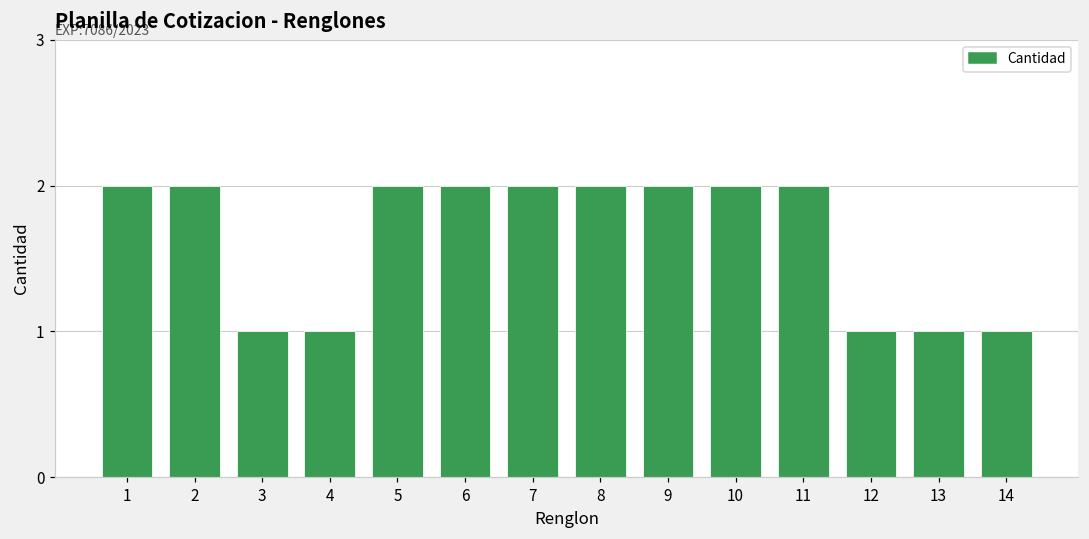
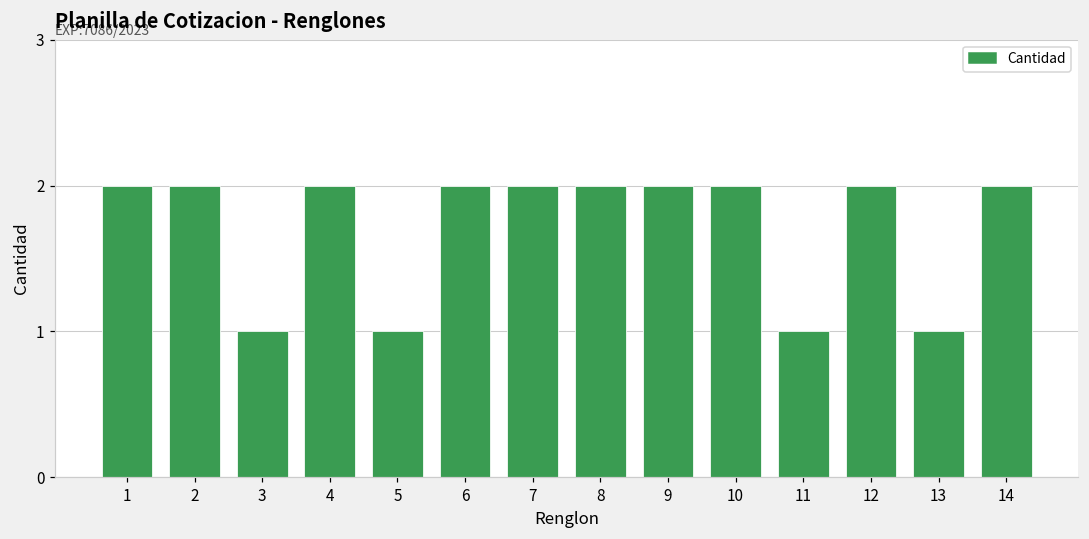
4: 1 -> 2
5: 2 -> 1
11: 2 -> 1
12: 1 -> 2
14: 1 -> 2
